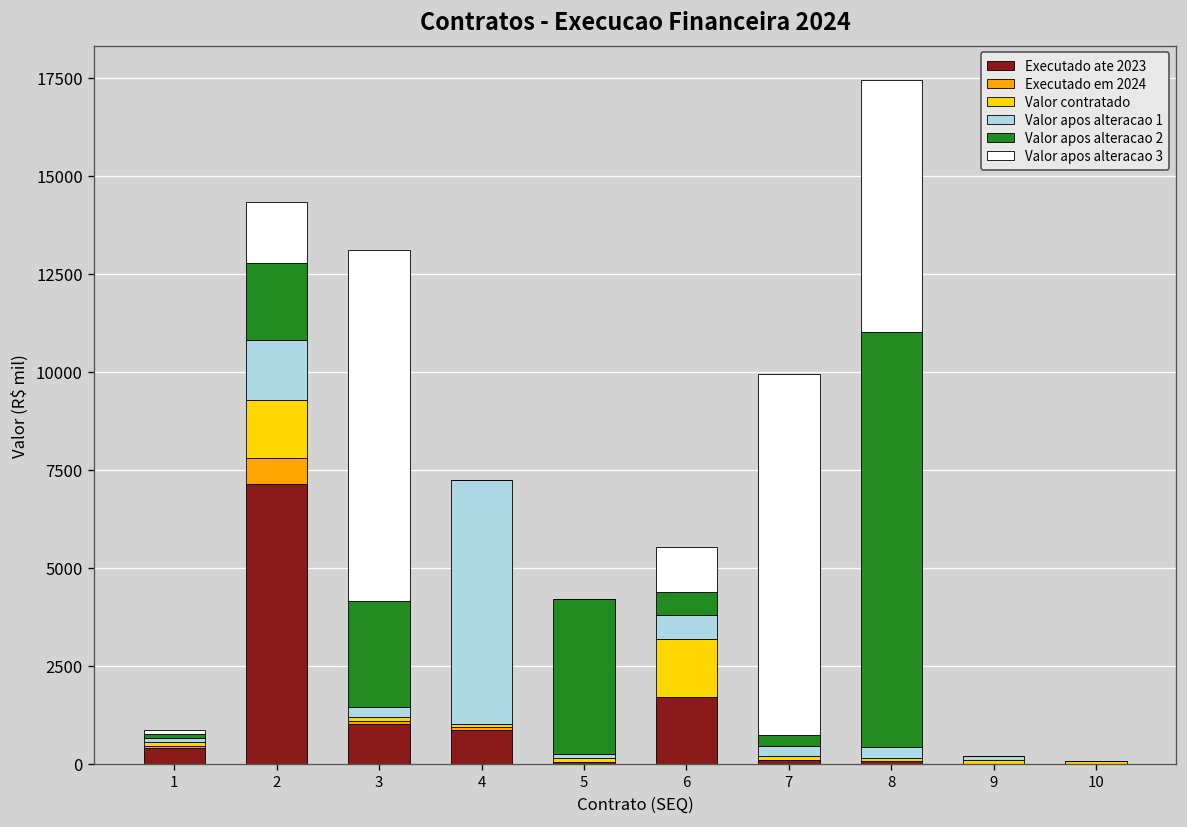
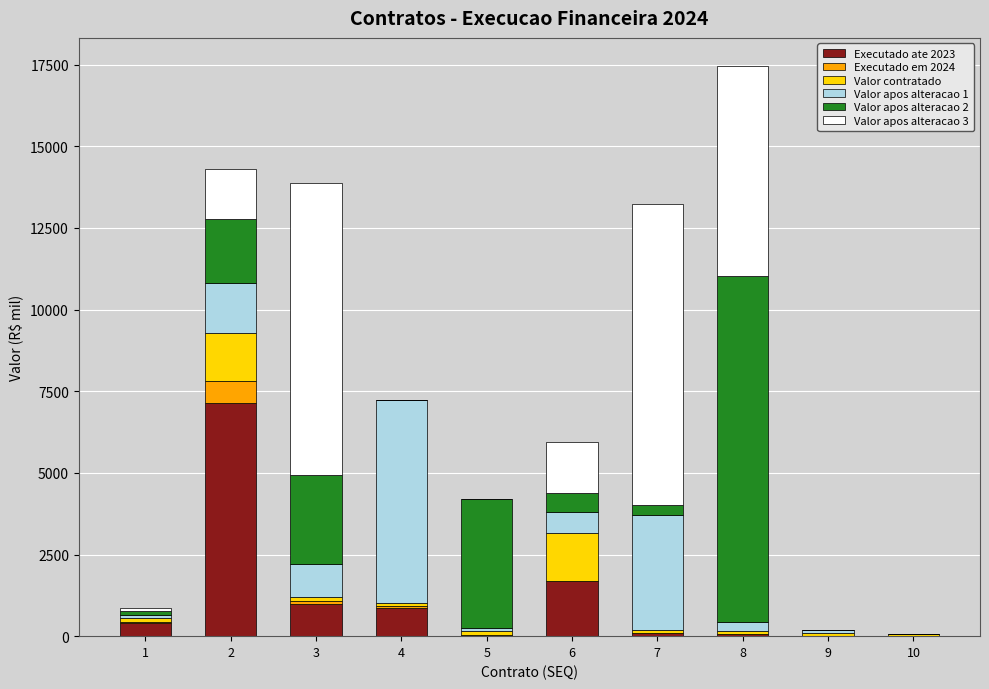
Valor apos alteracao 1, 3: 300 -> 1000
Valor apos alteracao 3, 6: 1200 -> 1600
Valor apos alteracao 1, 7: 300 -> 3500
